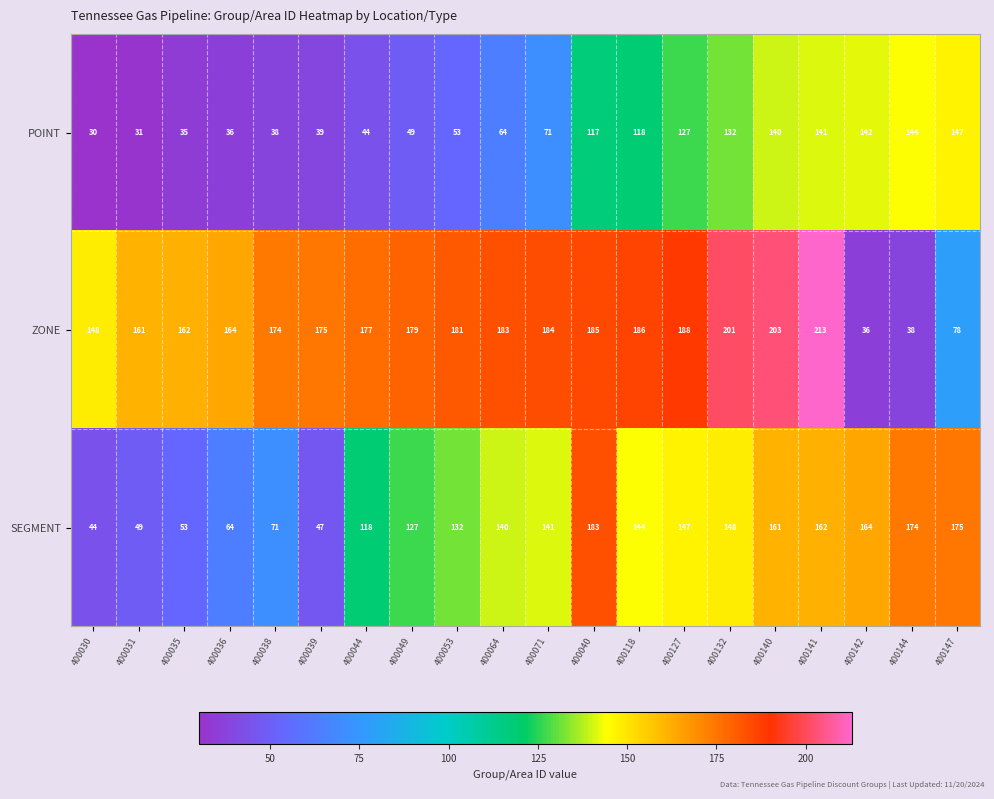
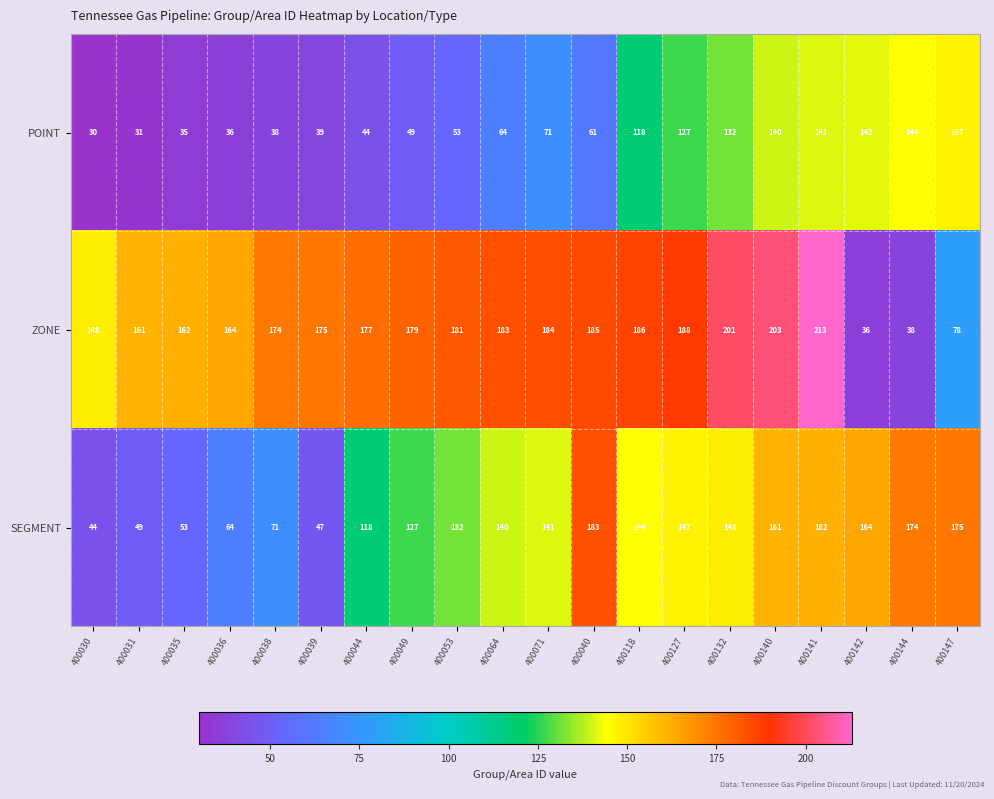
POINT, 400040: 117 -> 61
